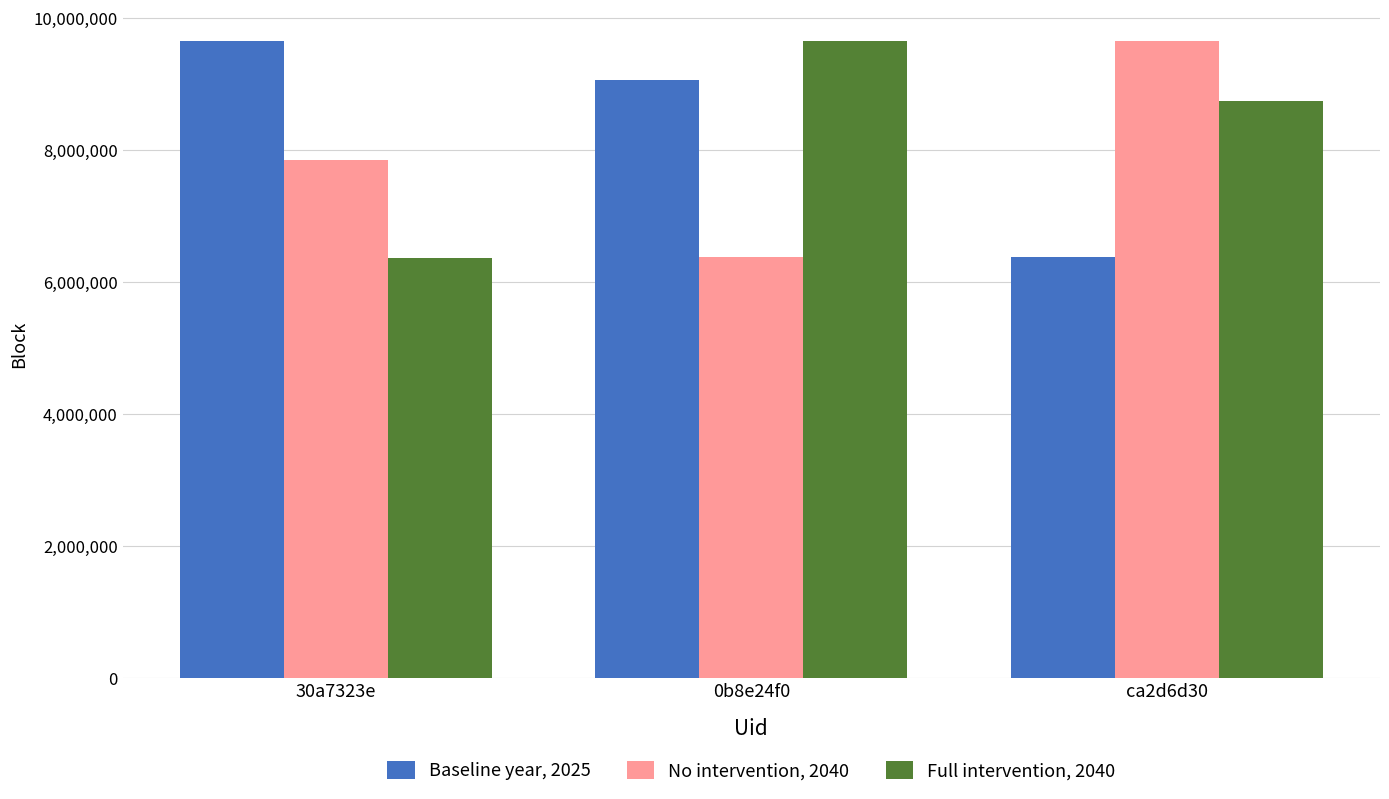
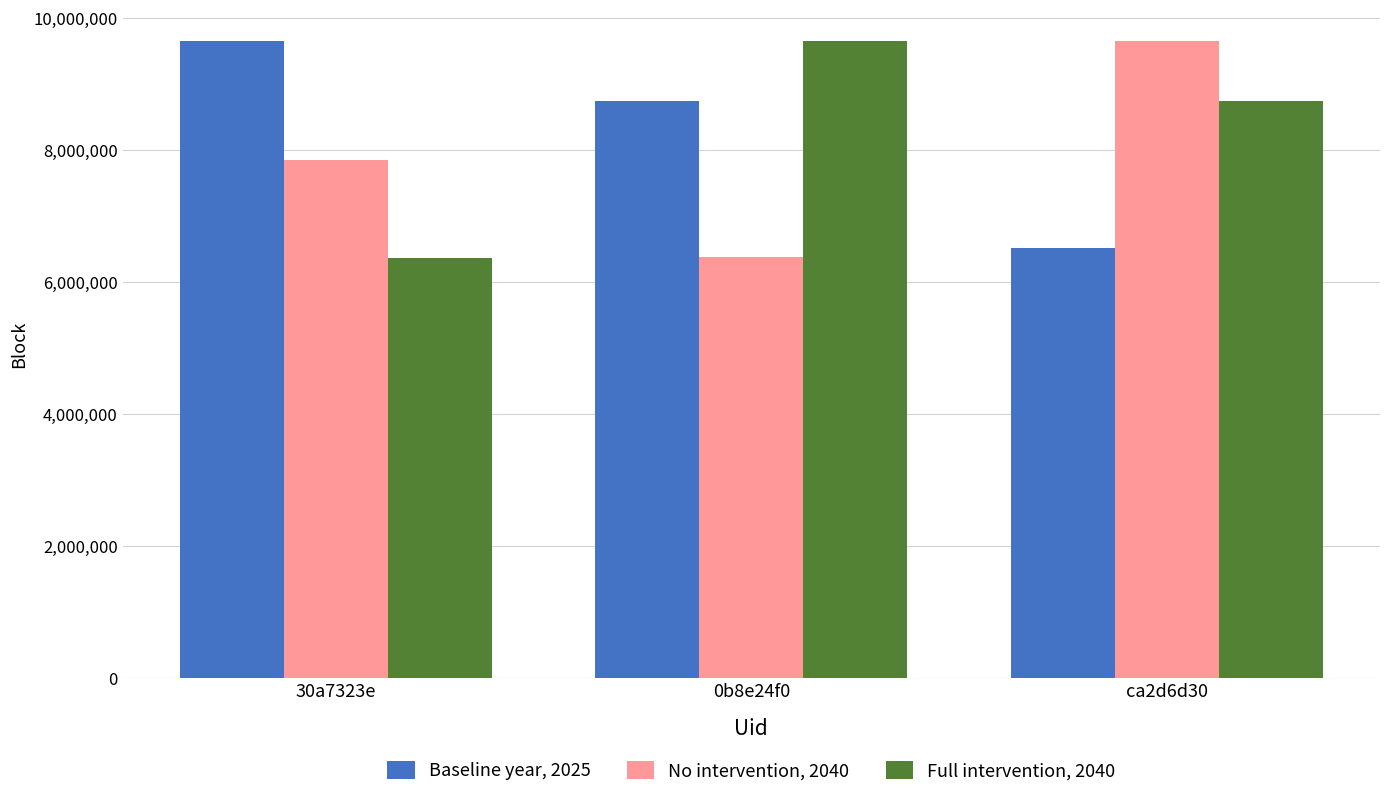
Baseline year, 2025, 0b8e24f0: 9,100,000 -> 8,700,000
Baseline year, 2025, ca2d6d30: 6,400,000 -> 6,500,000
